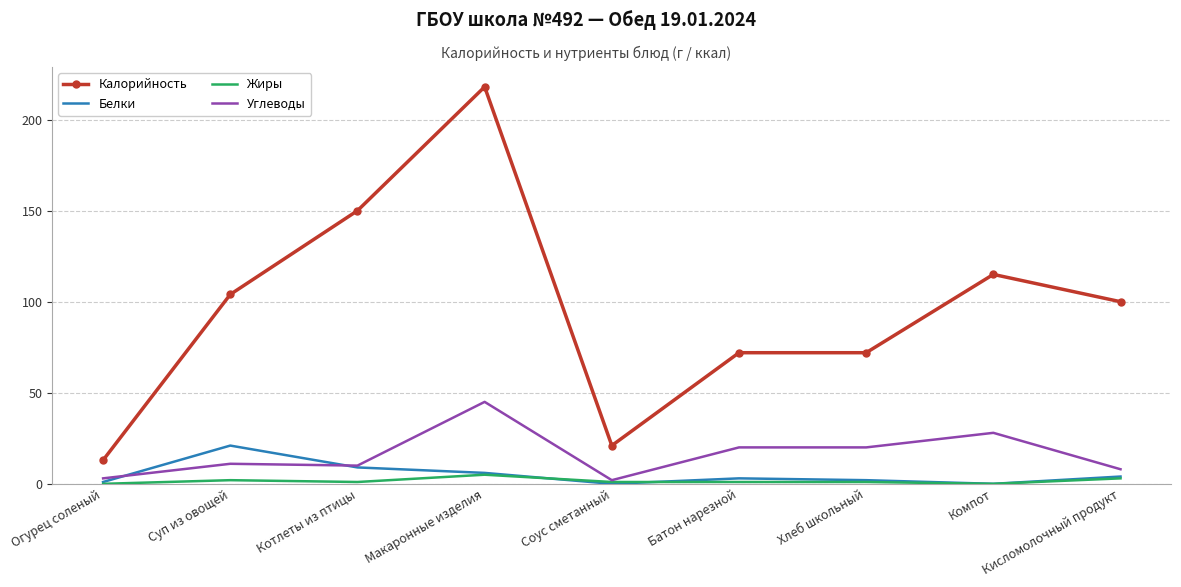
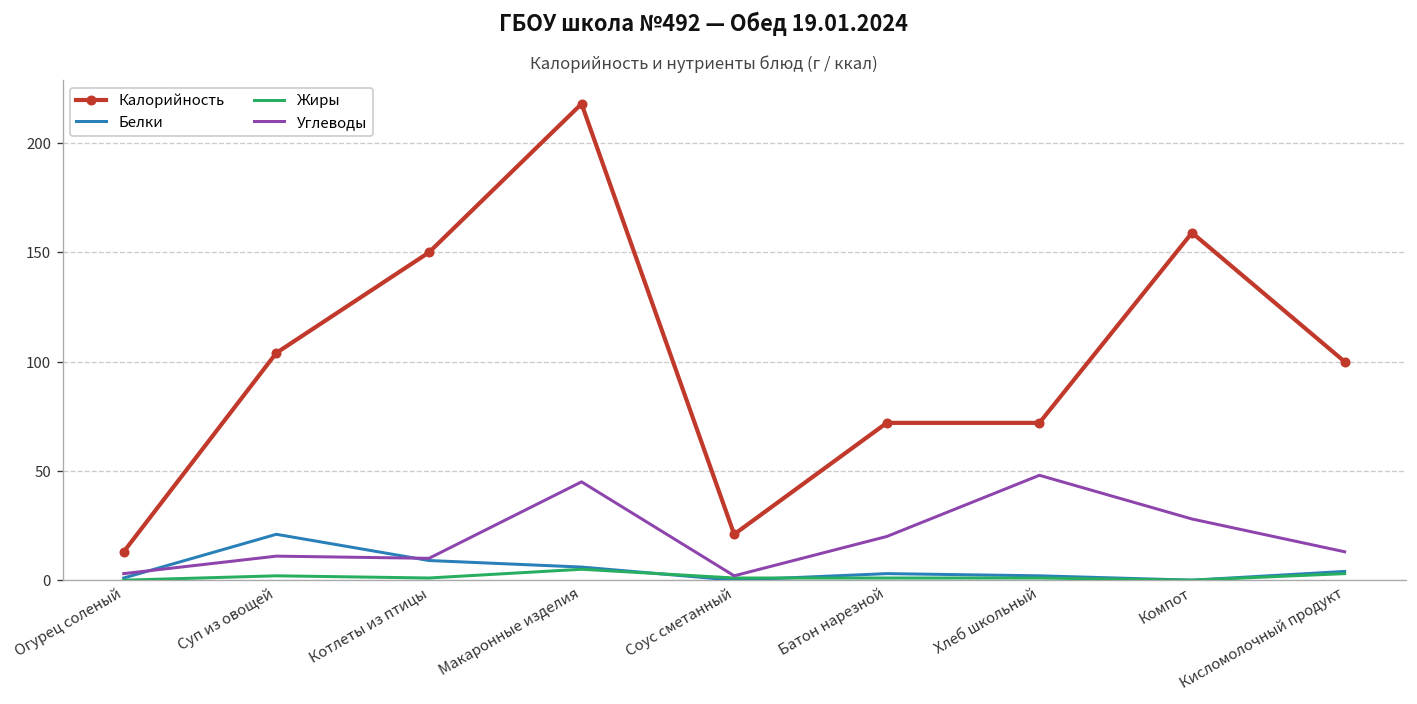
Углеводы, Хлеб школьный: 20 -> 48
Калорийность, Компот: 115 -> 159
Углеводы, Кисломолочный продукт: 8 -> 13
